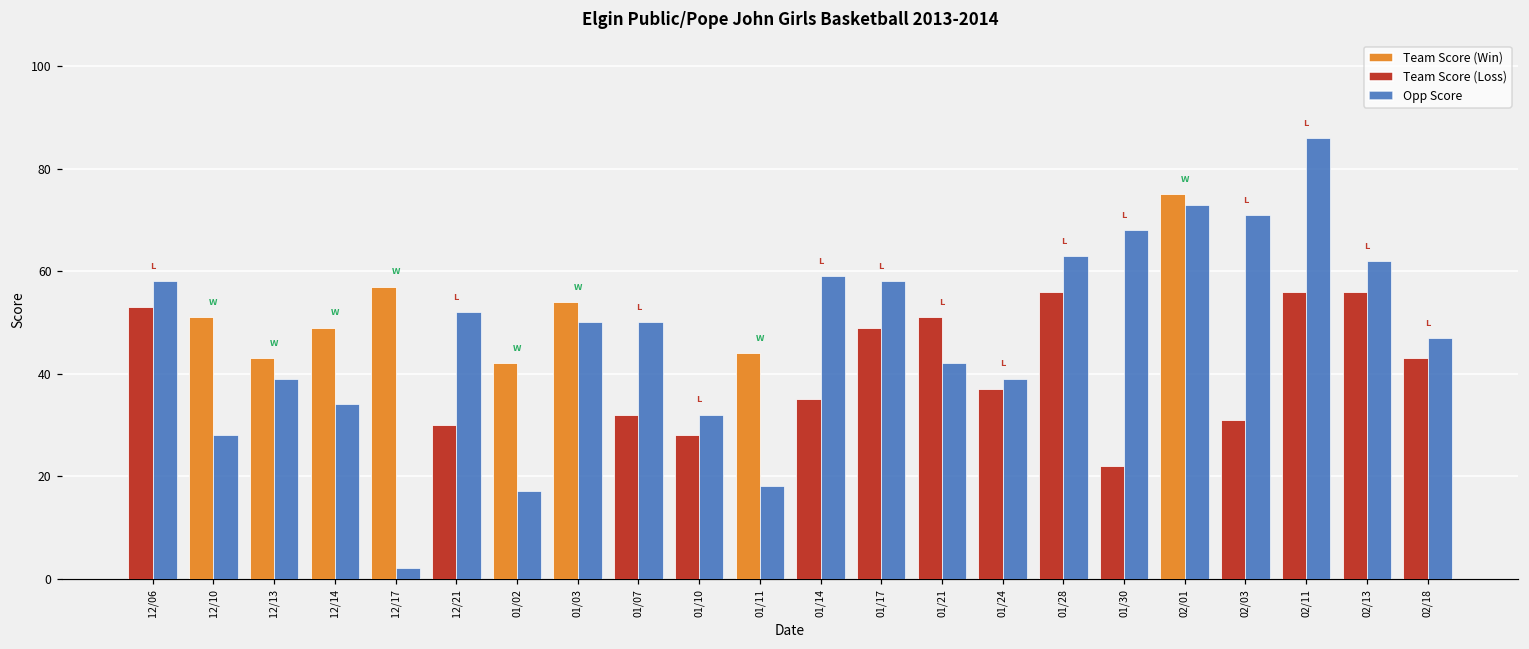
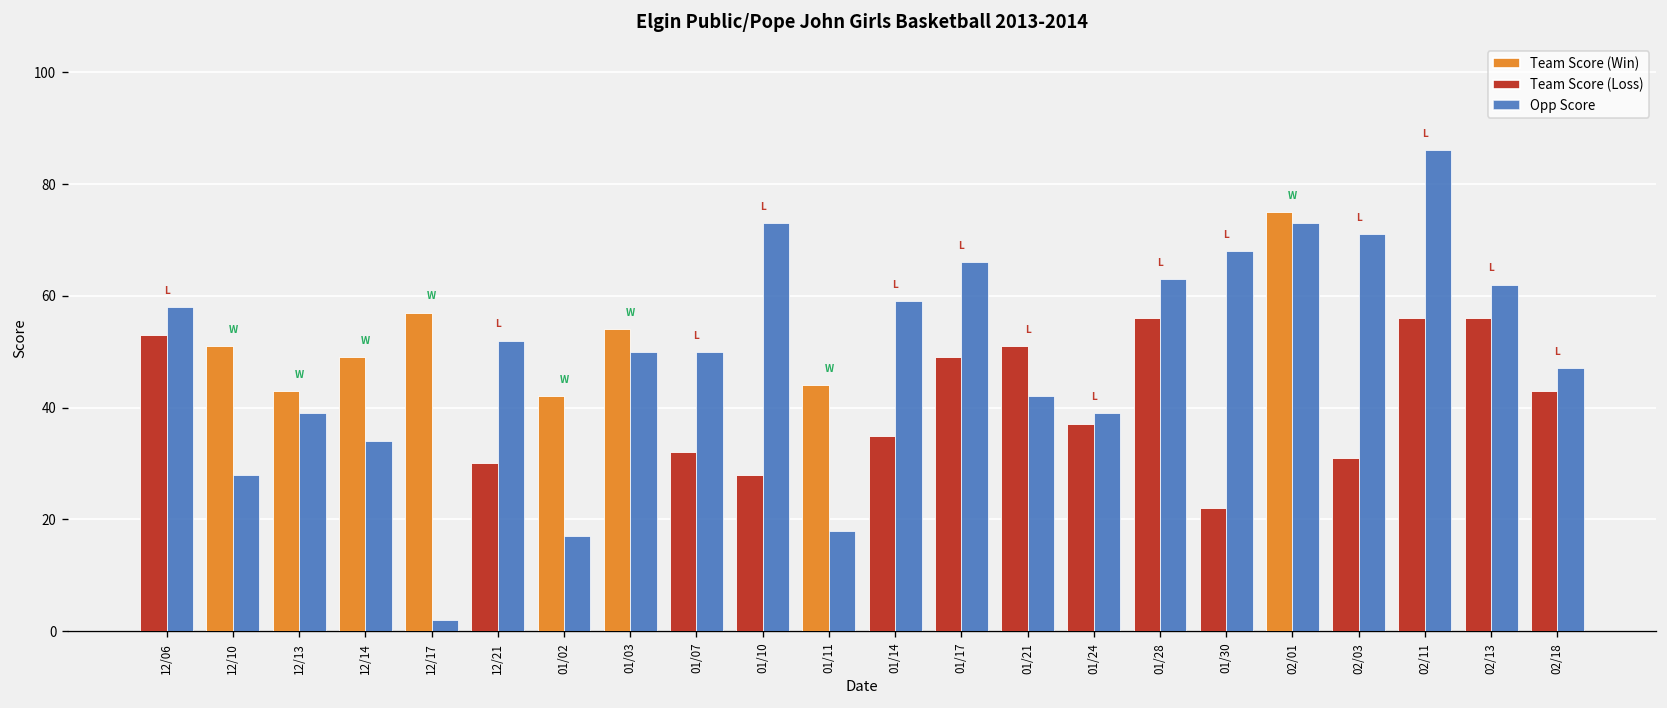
Opp Score, 01/10: 32 -> 73
Opp Score, 01/17: 58 -> 66
